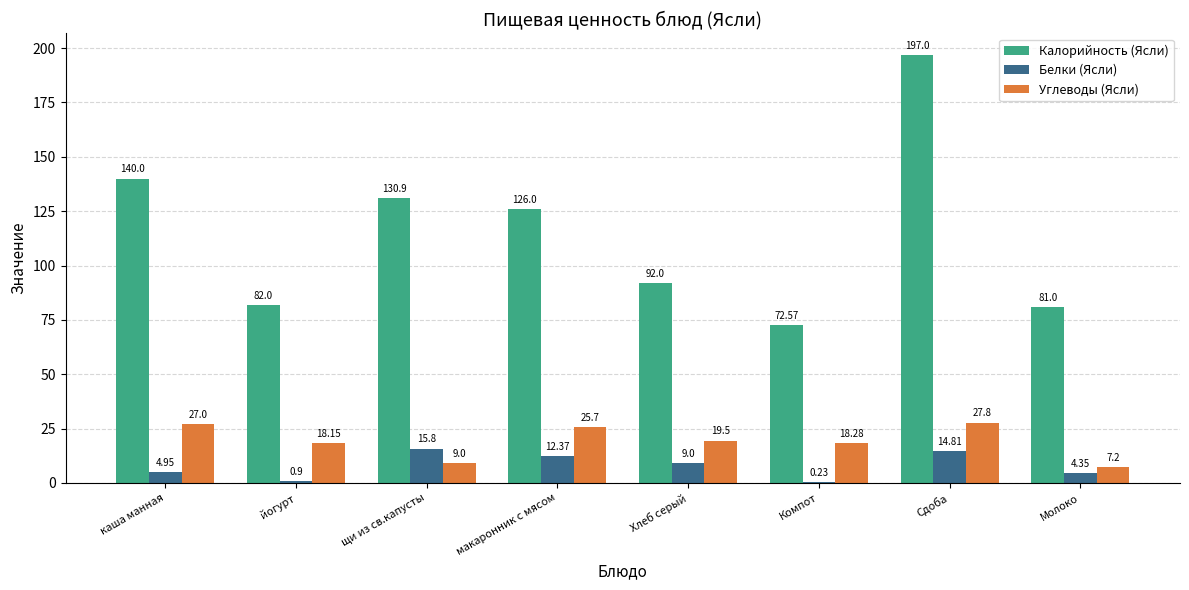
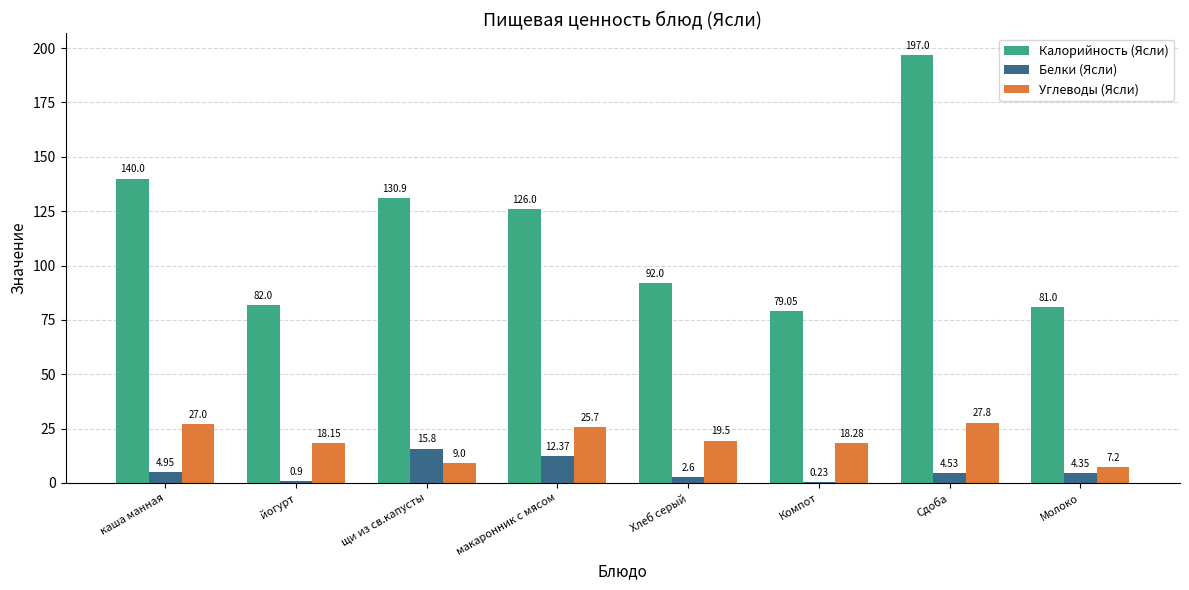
Белки (Ясли), Хлеб серый: 9.0 -> 2.6
Калорийность (Ясли), Компот: 72.57 -> 79.05
Белки (Ясли), Сдоба: 14.81 -> 4.53
